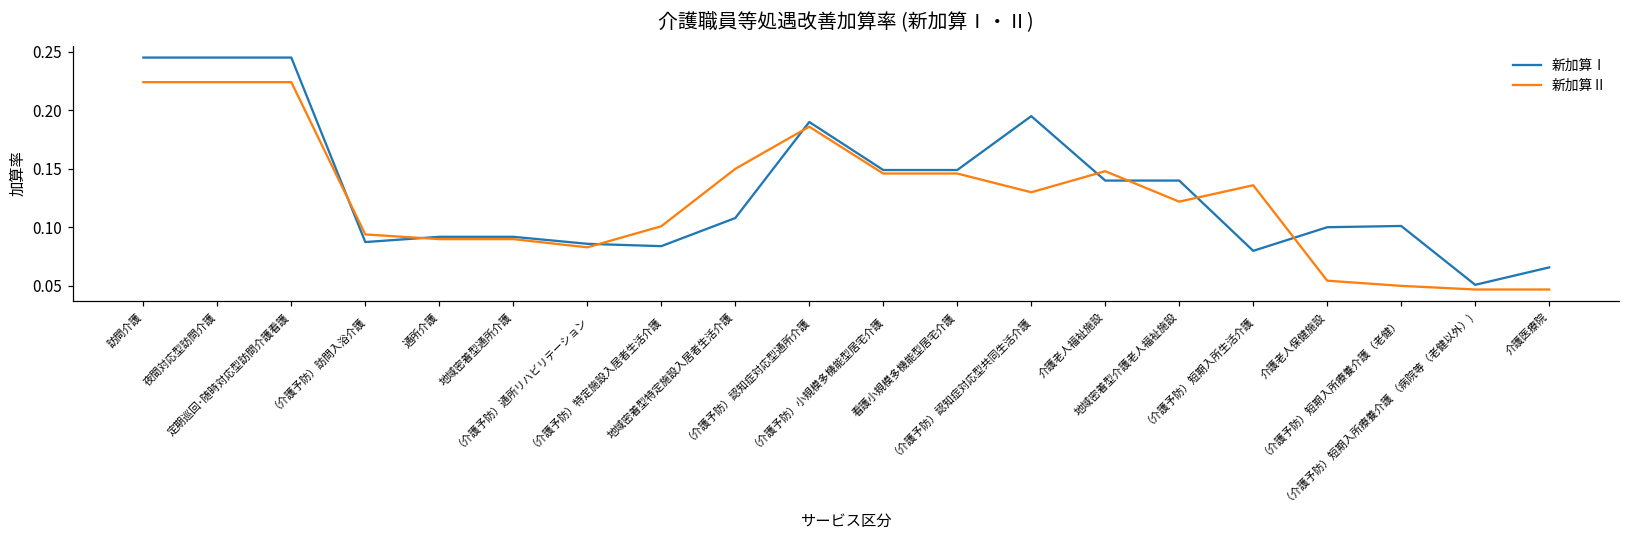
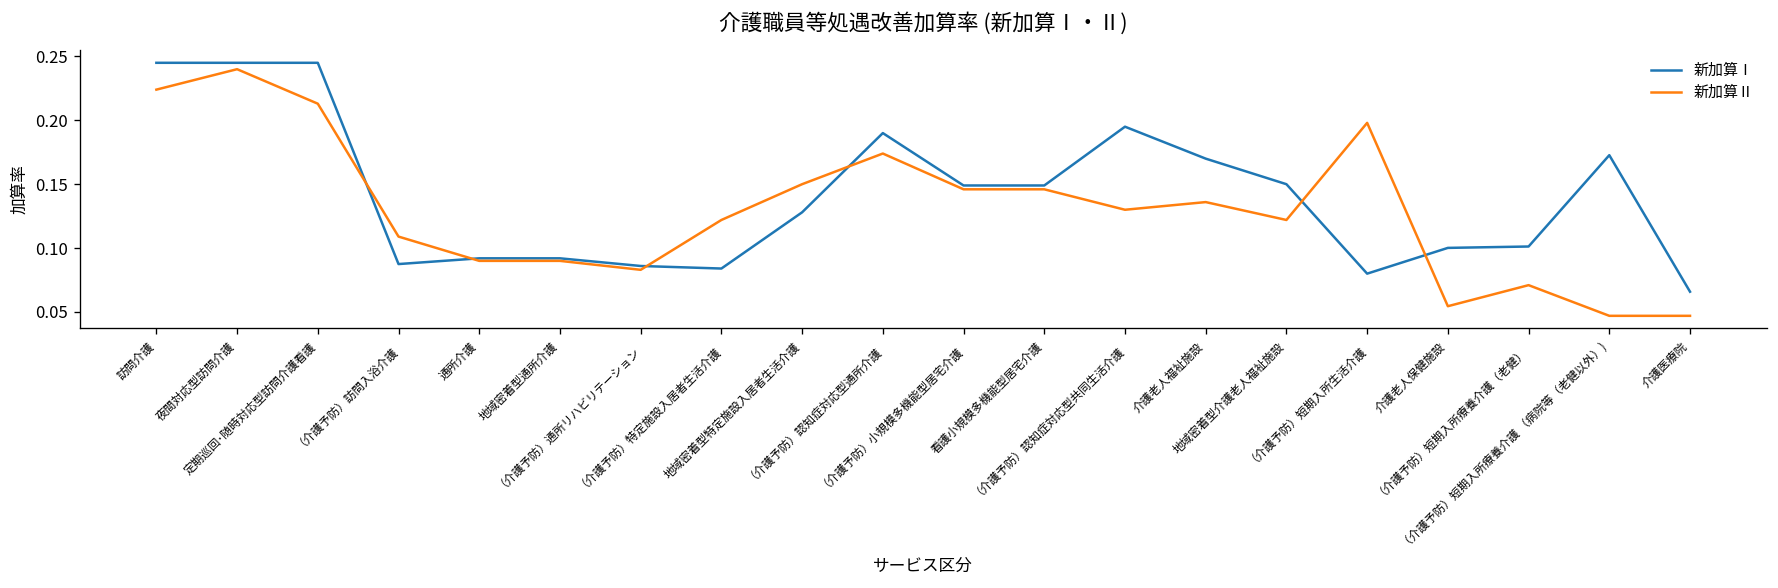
新加算Ⅱ, 夜間対応型訪問介護: 0.224 -> 0.240
新加算Ⅱ, 定期巡回･随時対応型訪問介護看護: 0.224 -> 0.213
新加算Ⅱ, （介護予防）訪問入浴介護: 0.094 -> 0.109
新加算Ⅱ, （介護予防）特定施設入居者生活介護: 0.101 -> 0.122
新加算Ⅰ, 地域密着型特定施設入居者生活介護: 0.108 -> 0.128
新加算Ⅱ, （介護予防）認知症対応型通所介護: 0.186 -> 0.174
新加算Ⅰ, 介護老人福祉施設: 0.14 -> 0.17
新加算Ⅱ, 介護老人福祉施設: 0.148 -> 0.136
新加算Ⅰ, 地域密着型介護老人福祉施設: 0.14 -> 0.15
新加算Ⅱ, （介護予防）短期入所生活介護: 0.136 -> 0.198
新加算Ⅱ, （介護予防）短期入所療養介護（老健）: 0.050 -> 0.071
新加算Ⅰ, （介護予防）短期入所療養介護 （病院等（老健以外）): 0.051 -> 0.173
